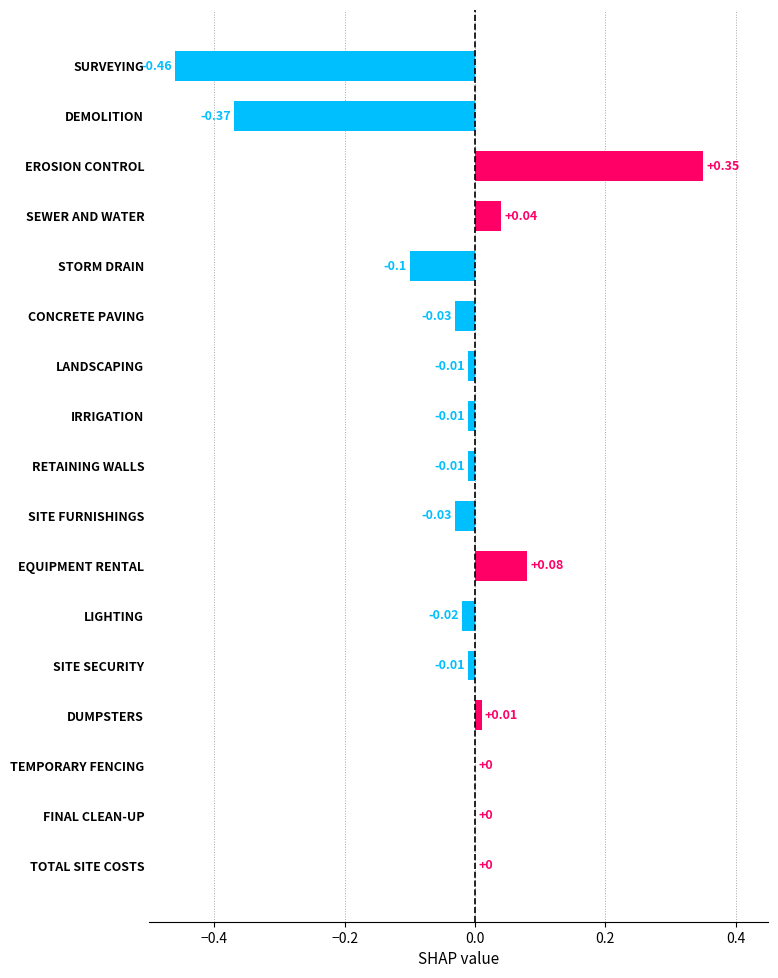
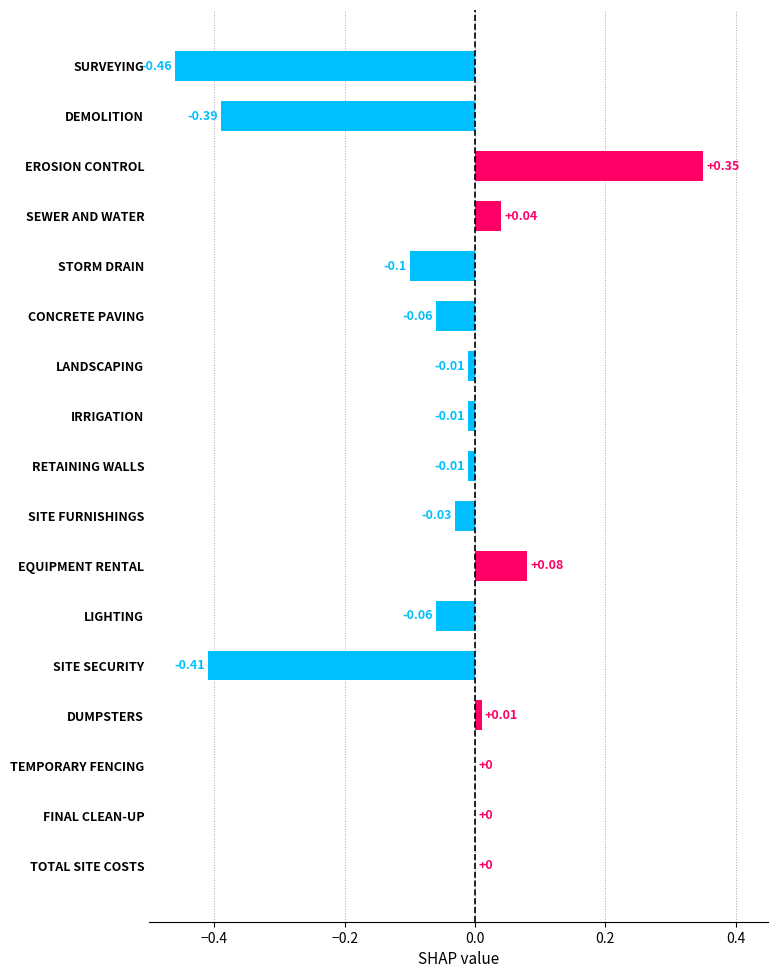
DEMOLITION: -0.37 -> -0.39
CONCRETE PAVING: -0.03 -> -0.06
LIGHTING: -0.02 -> -0.06
SITE SECURITY: -0.01 -> -0.41
